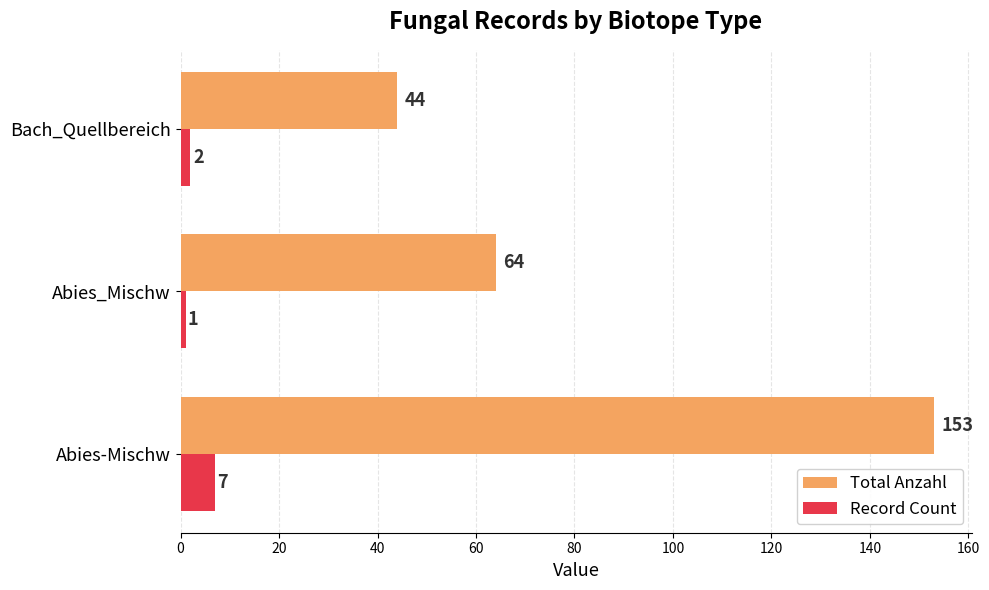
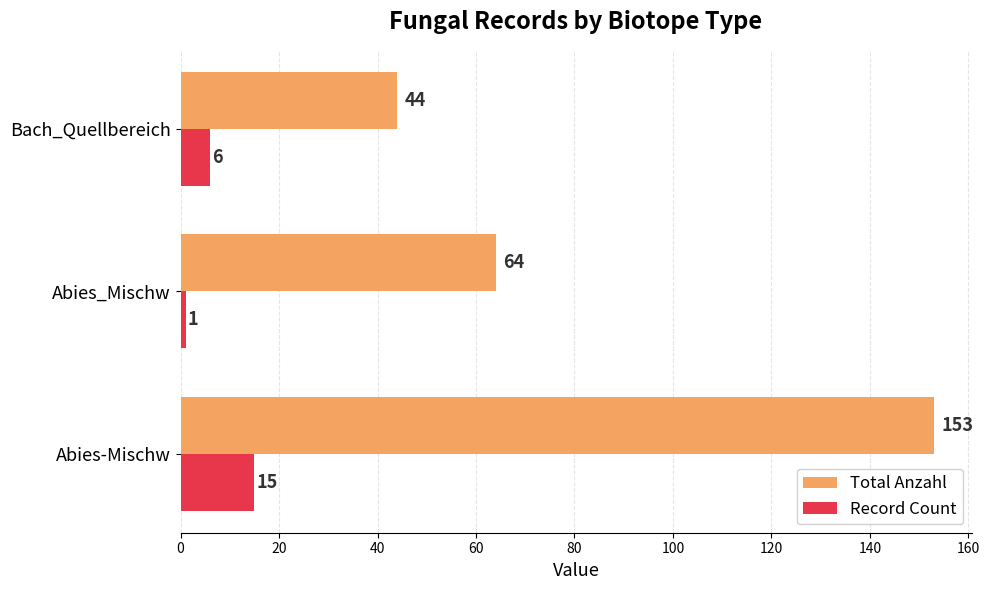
Record Count, Bach_Quellbereich: 2 -> 6
Record Count, Abies-Mischw: 7 -> 15
